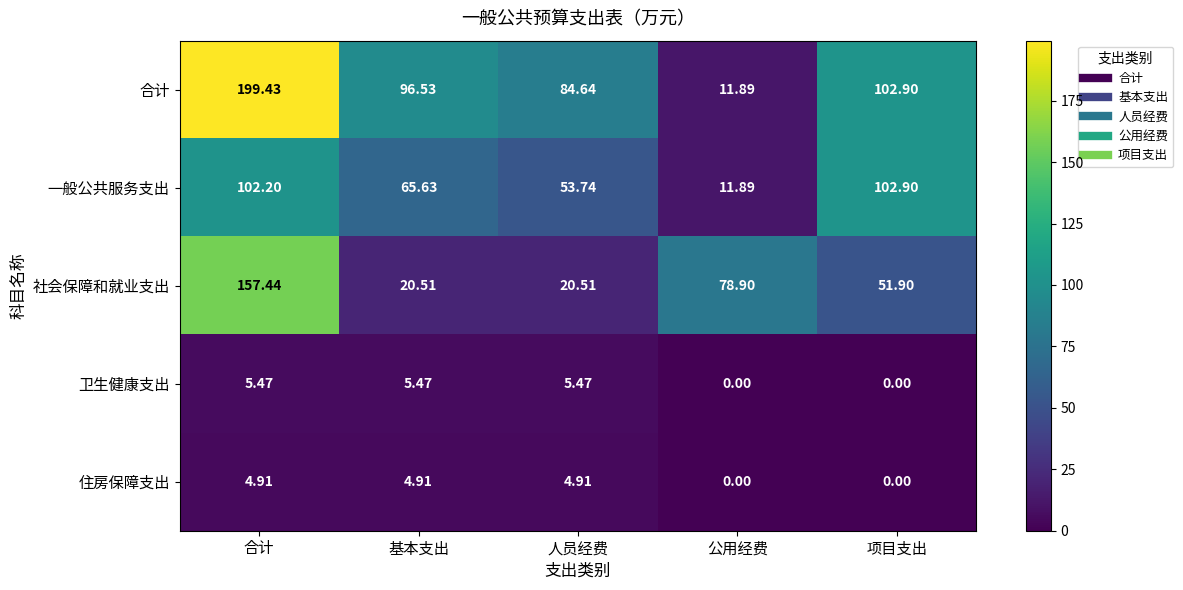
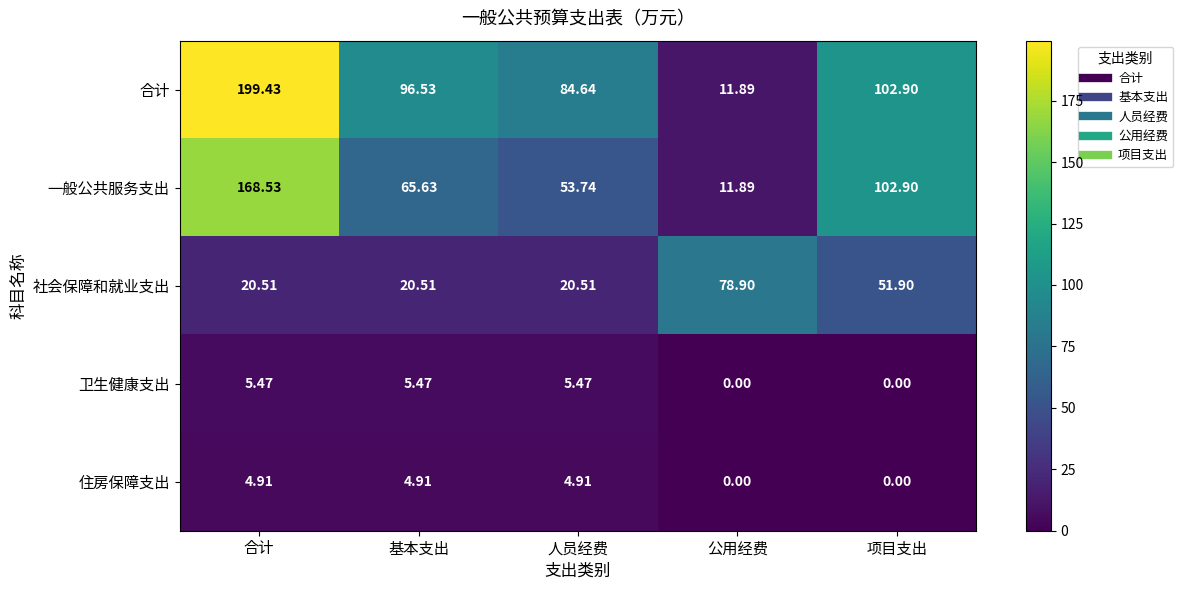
一般公共服务支出, 合计: 102.20 -> 168.53
社会保障和就业支出, 合计: 157.44 -> 20.51
